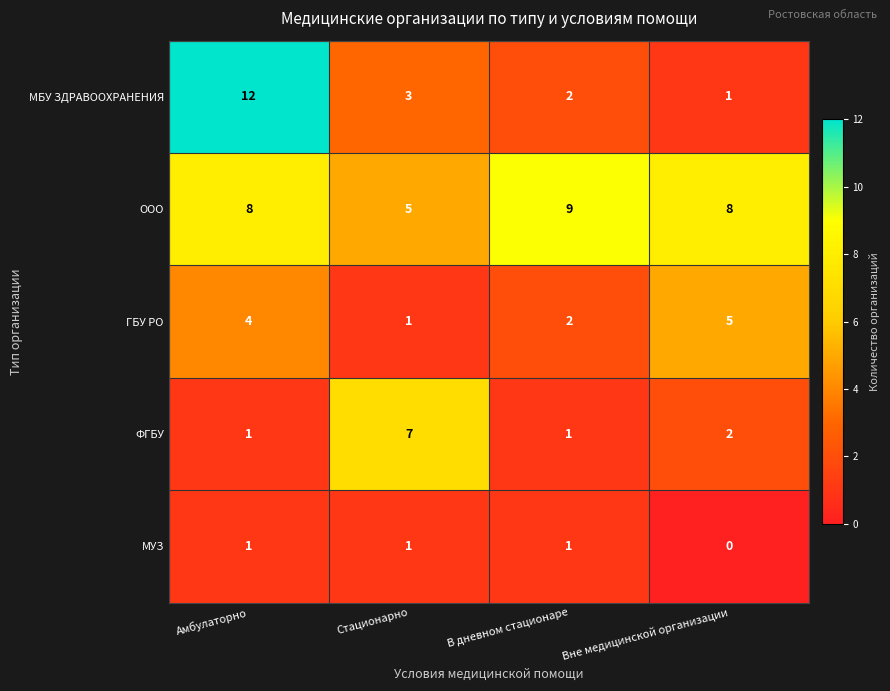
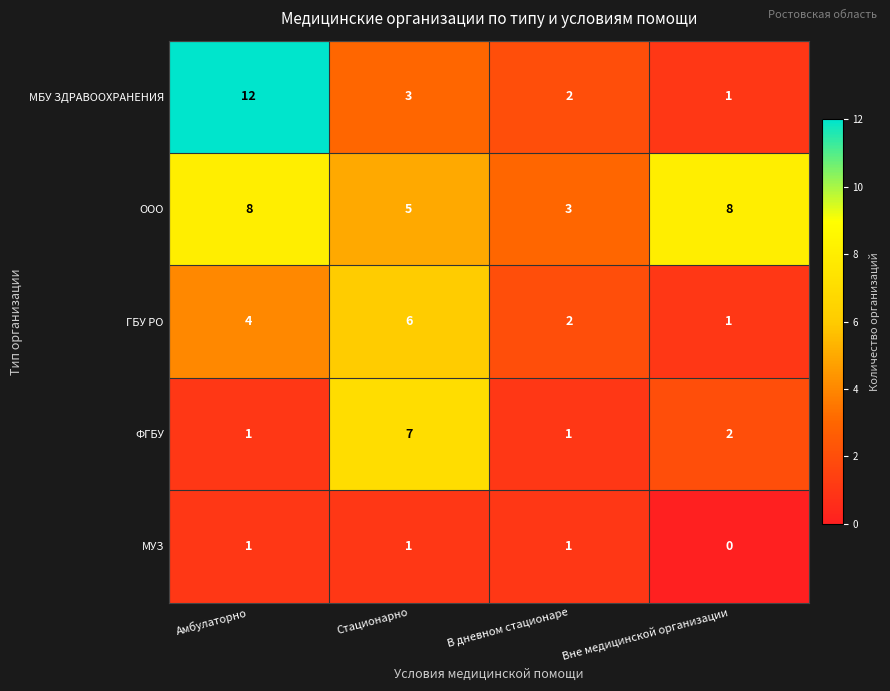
ООО, В дневном стационаре: 9 -> 3
ГБУ РО, Стационарно: 1 -> 6
ГБУ РО, Вне медицинской организации: 5 -> 1
